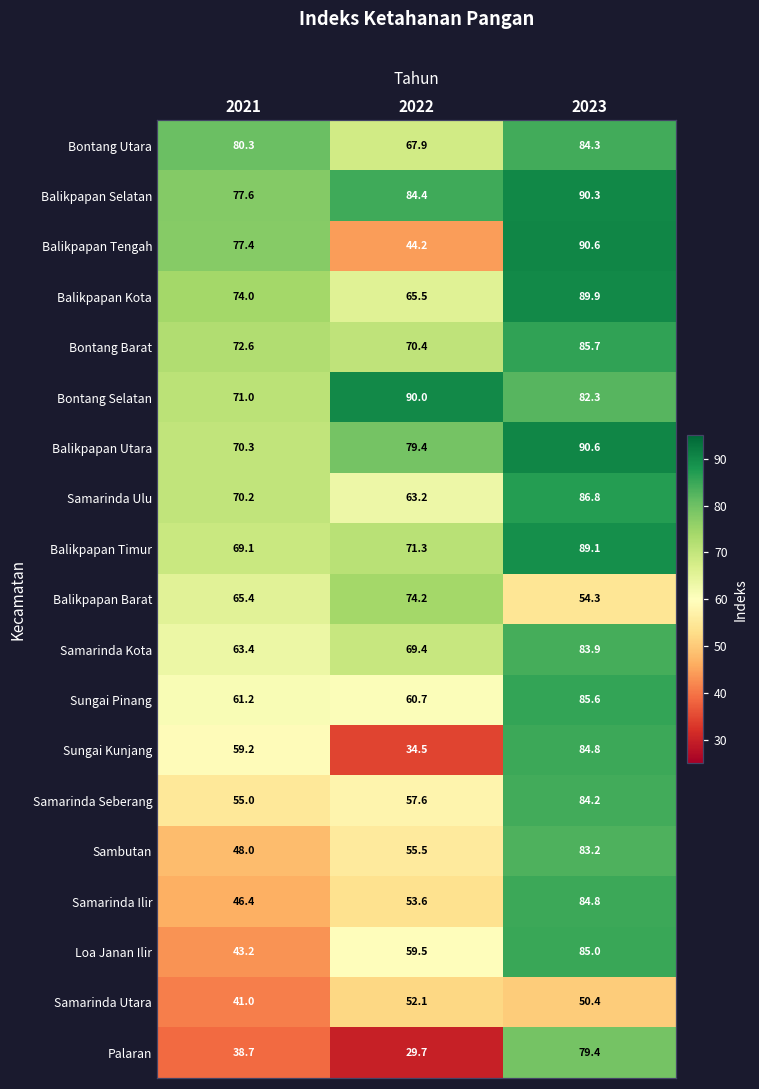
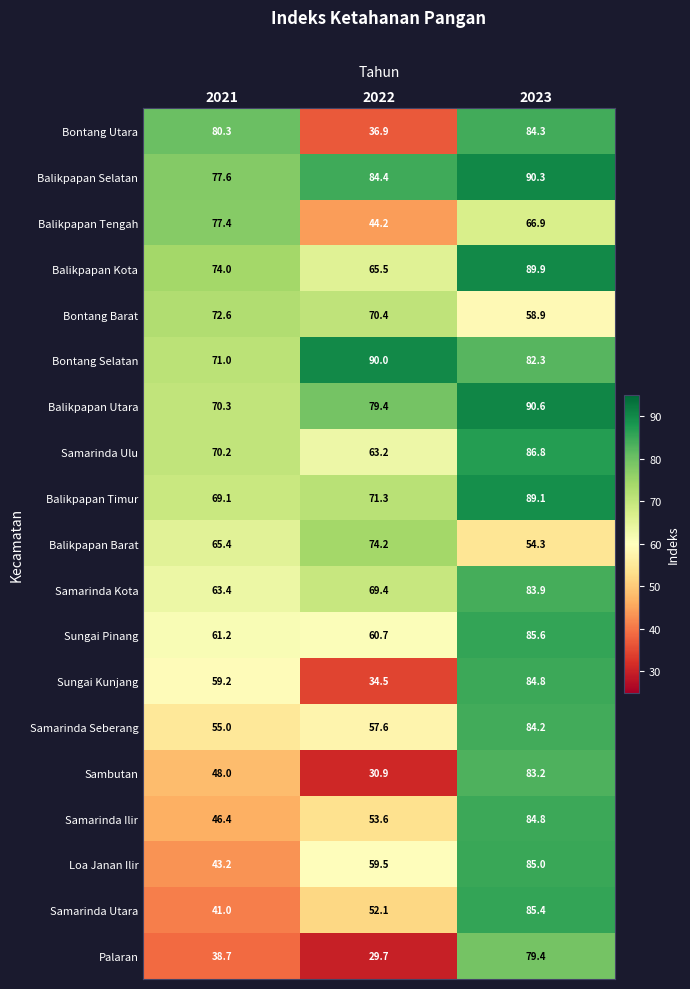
Bontang Utara, 2022: 67.9 -> 36.9
Balikpapan Tengah, 2023: 90.6 -> 66.9
Bontang Barat, 2023: 85.7 -> 58.9
Sambutan, 2022: 55.5 -> 30.9
Samarinda Utara, 2023: 50.4 -> 85.4
